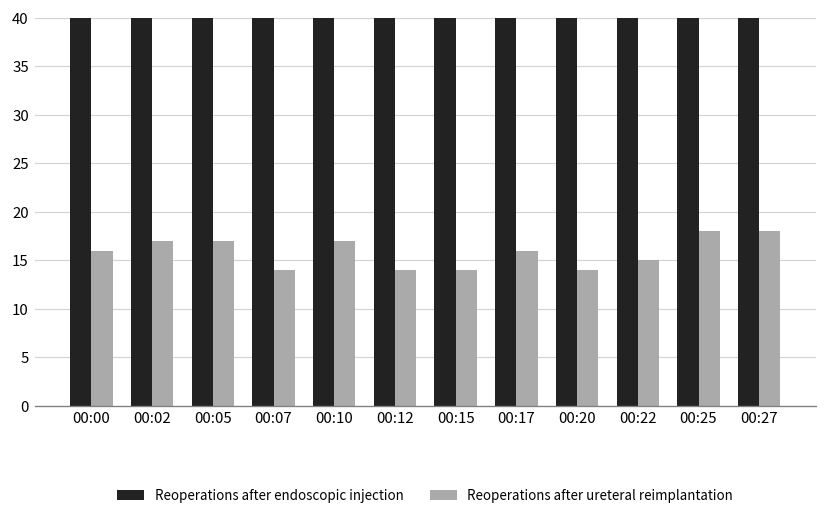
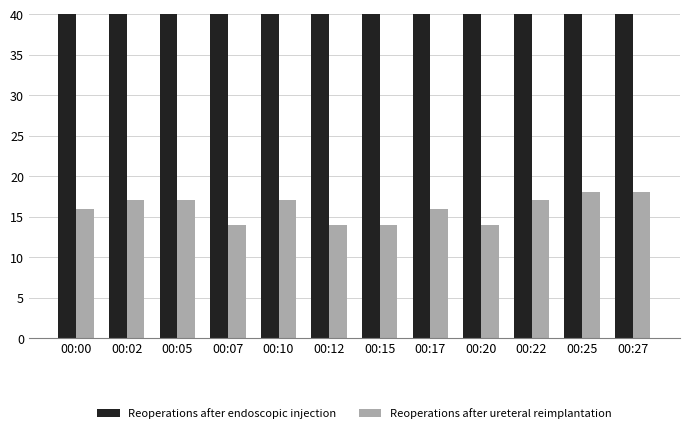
Reoperations after ureteral reimplantation, 00:22: 15 -> 17
